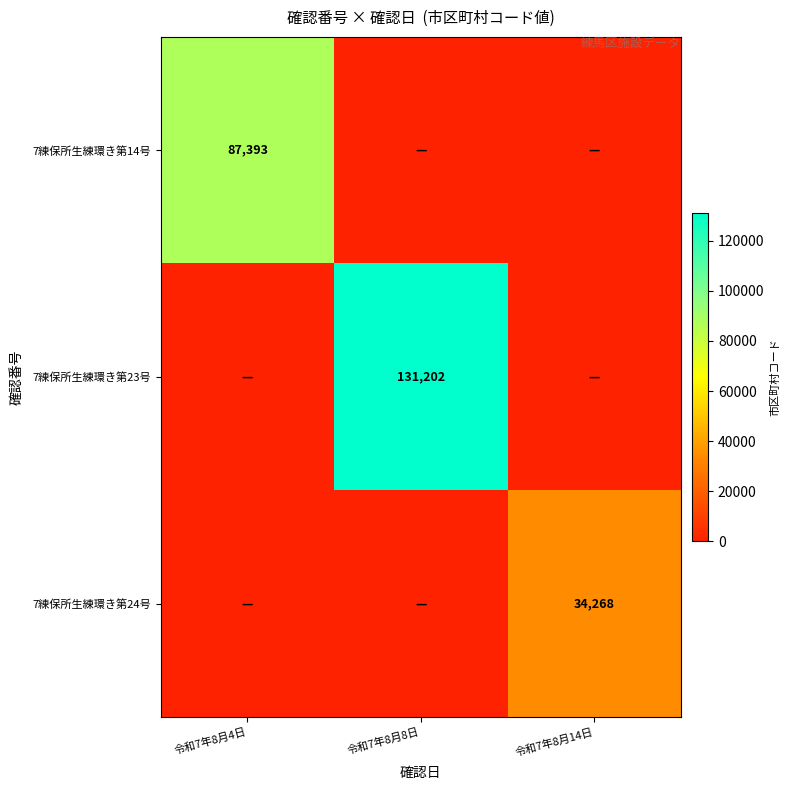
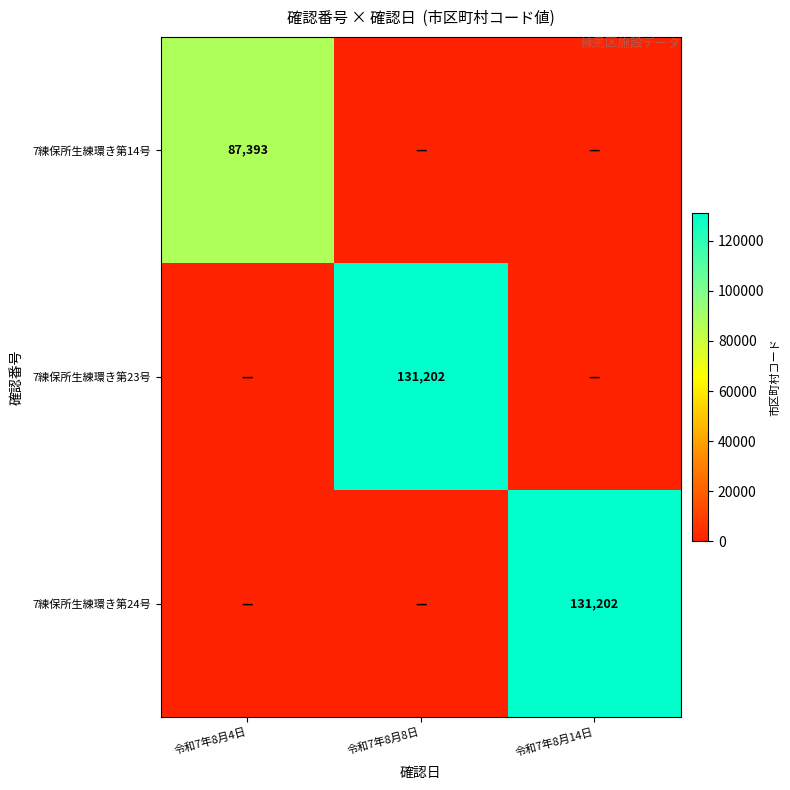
7練保所生練環き第24号, 令和7年8月14日: 34,268 -> 131,202
